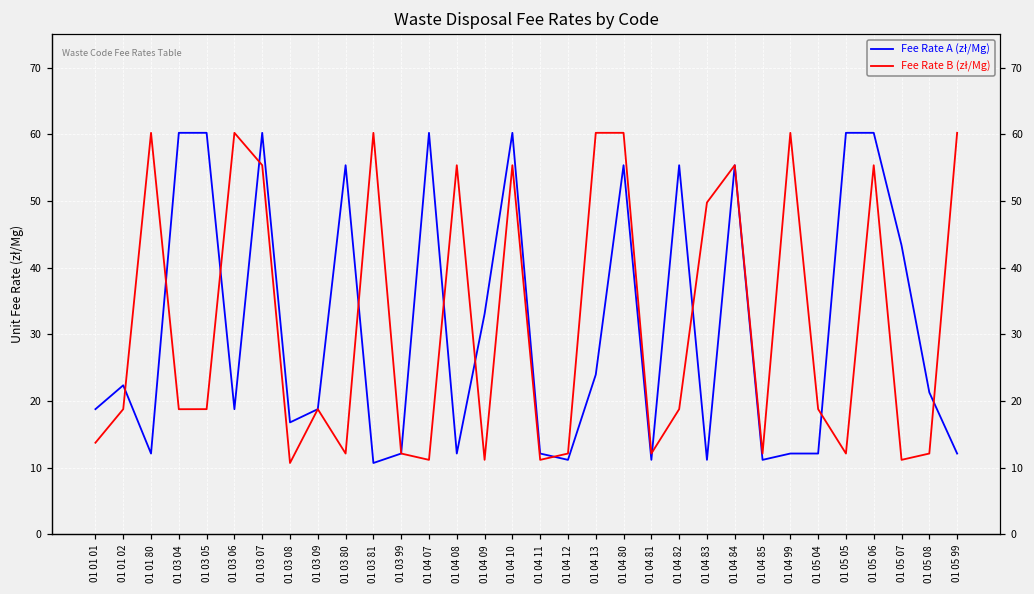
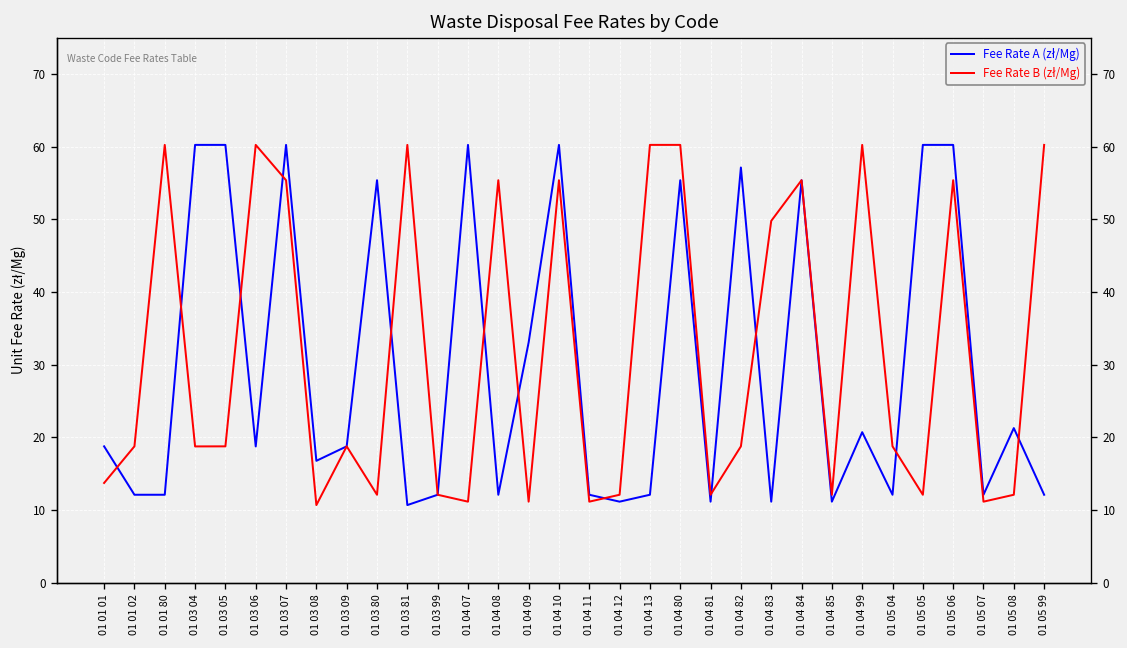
Fee Rate A (zł/Mg), 01 01 02: 22 -> 12
Fee Rate A (zł/Mg), 01 04 13: 24 -> 12
Fee Rate A (zł/Mg), 01 04 82: 55 -> 57
Fee Rate A (zł/Mg), 01 04 99: 12 -> 21
Fee Rate A (zł/Mg), 01 05 07: 43 -> 12
